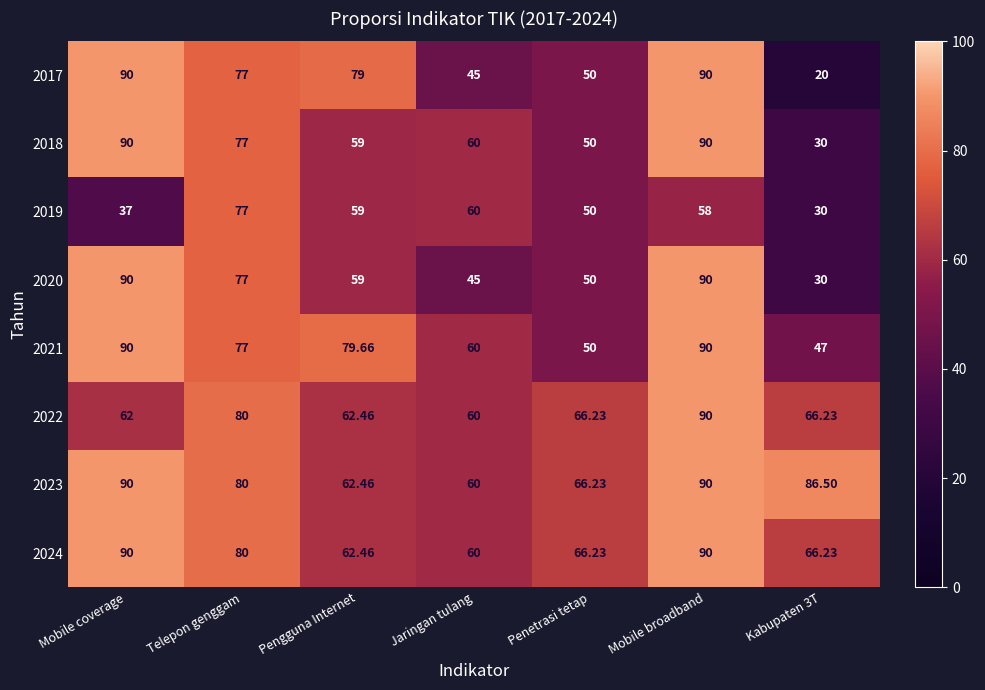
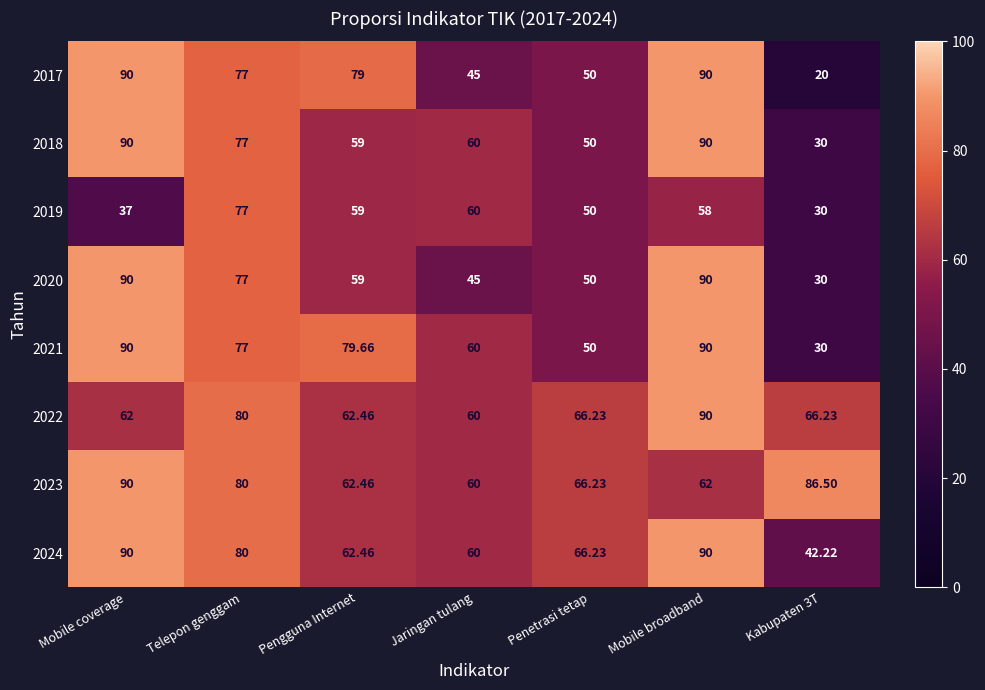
2021, Kabupaten 3T: 47 -> 30
2023, Mobile broadband: 90 -> 62
2024, Kabupaten 3T: 66.23 -> 42.22
